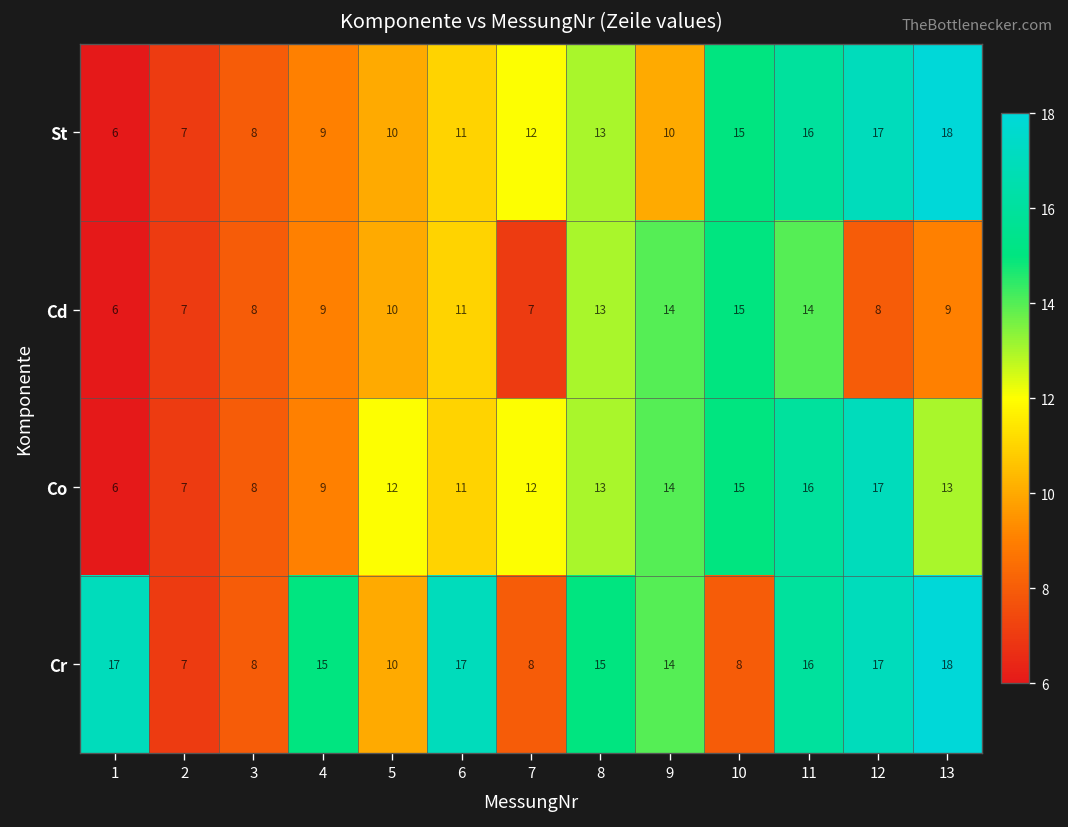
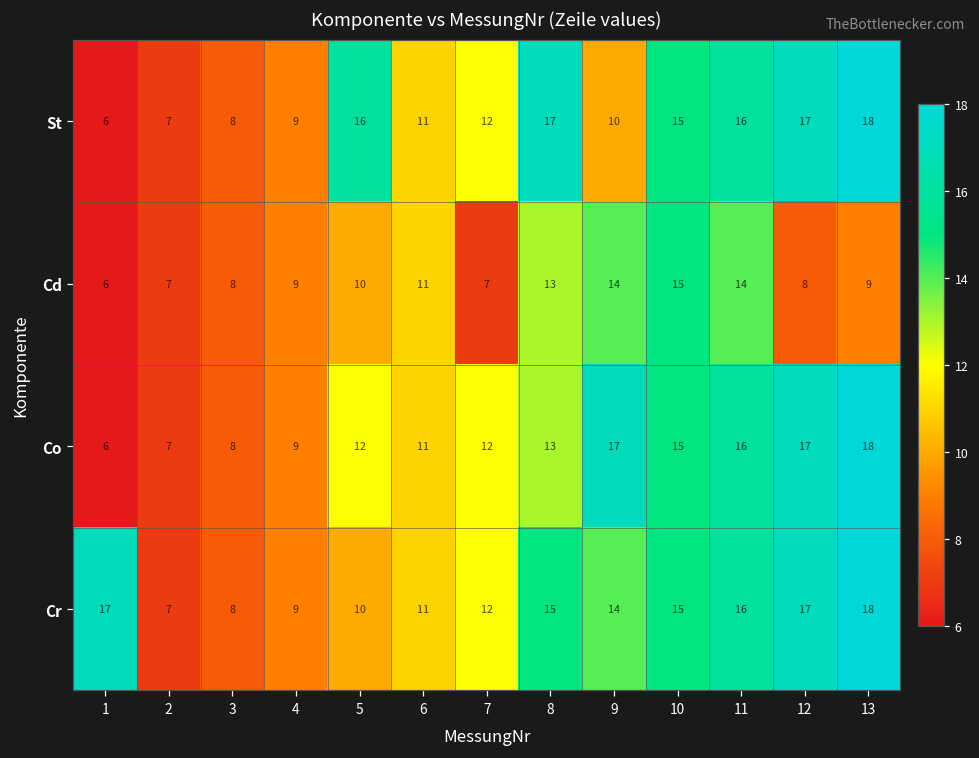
St, 5: 10 -> 16
St, 8: 13 -> 17
Co, 9: 14 -> 17
Co, 13: 13 -> 18
Cr, 4: 15 -> 9
Cr, 6: 17 -> 11
Cr, 7: 8 -> 12
Cr, 10: 8 -> 15
